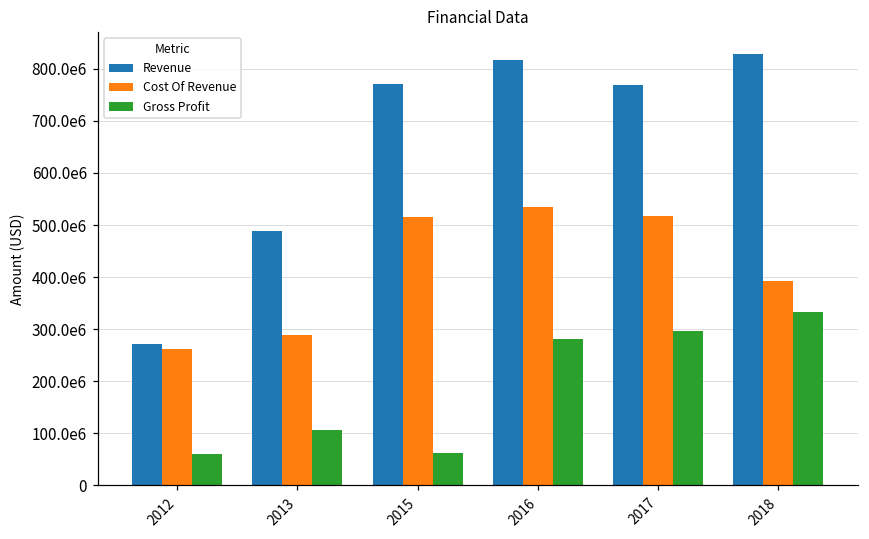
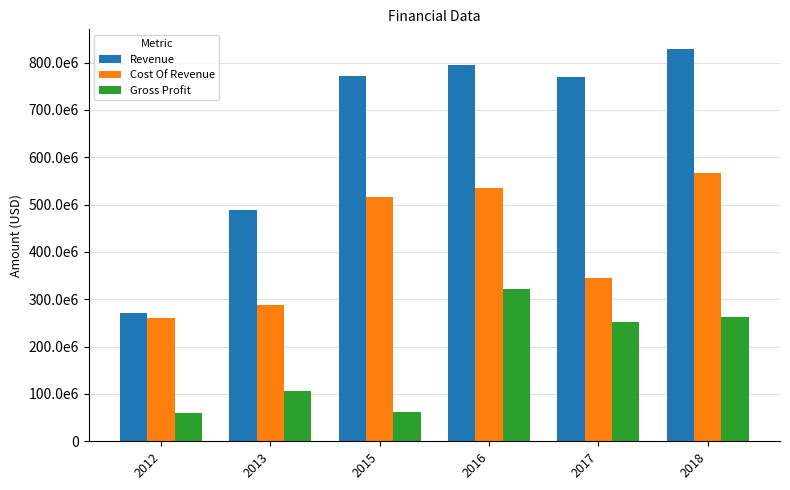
Revenue, 2016: 820000000 -> 790000000
Gross Profit, 2016: 280000000 -> 320000000
Cost Of Revenue, 2017: 520000000 -> 340000000
Gross Profit, 2017: 300000000 -> 250000000
Cost Of Revenue, 2018: 390000000 -> 570000000
Gross Profit, 2018: 330000000 -> 260000000
